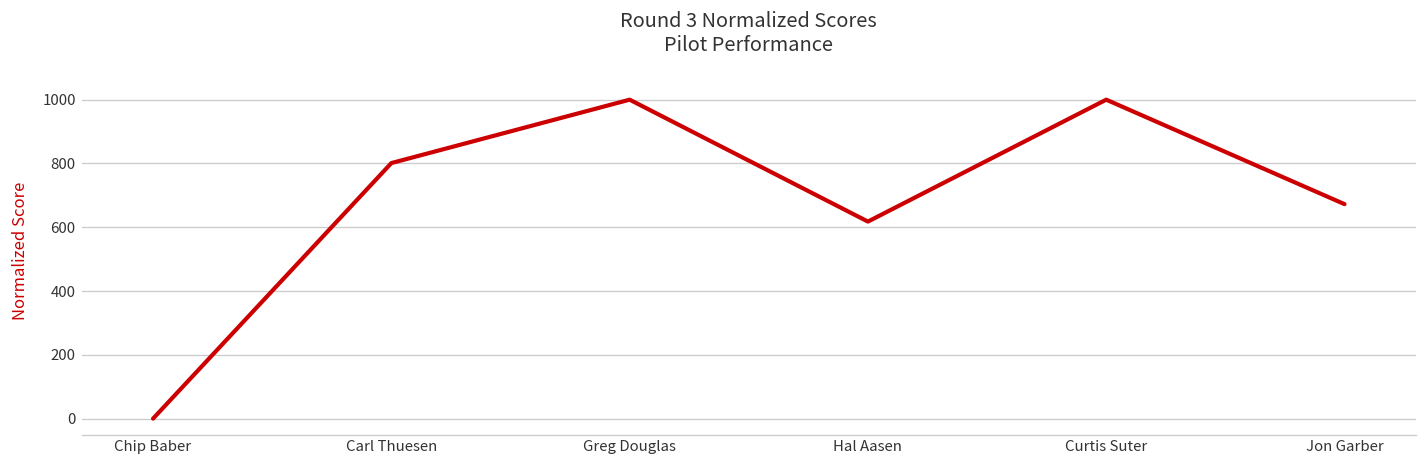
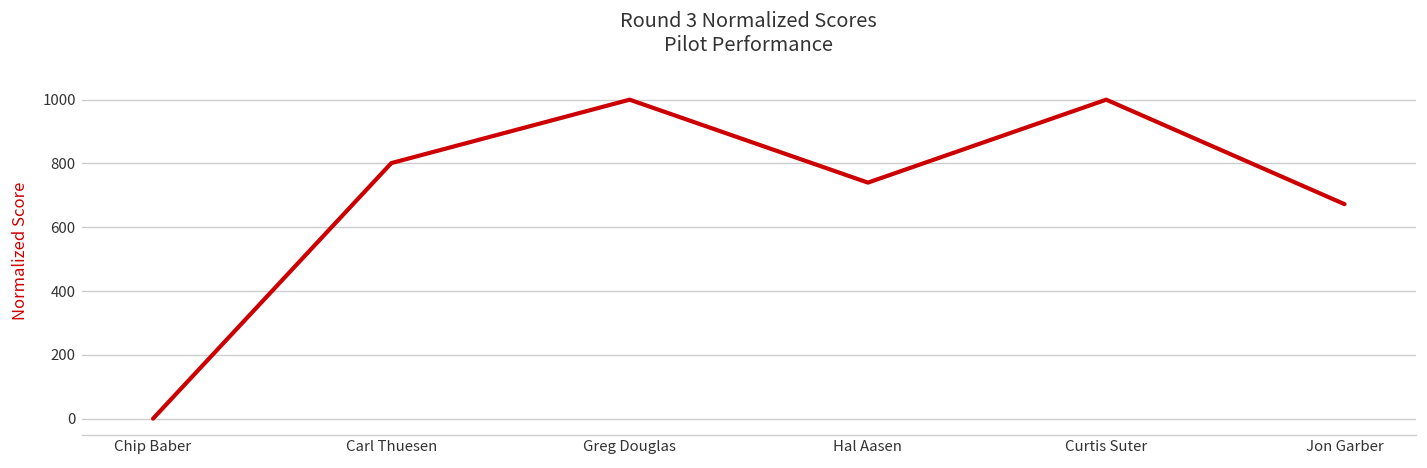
Hal Aasen: 620 -> 740
